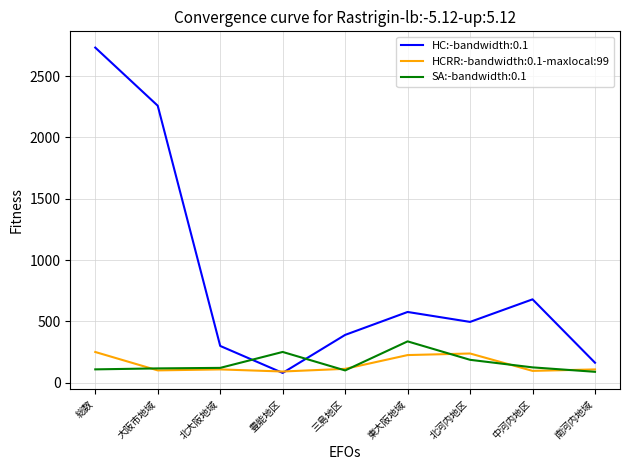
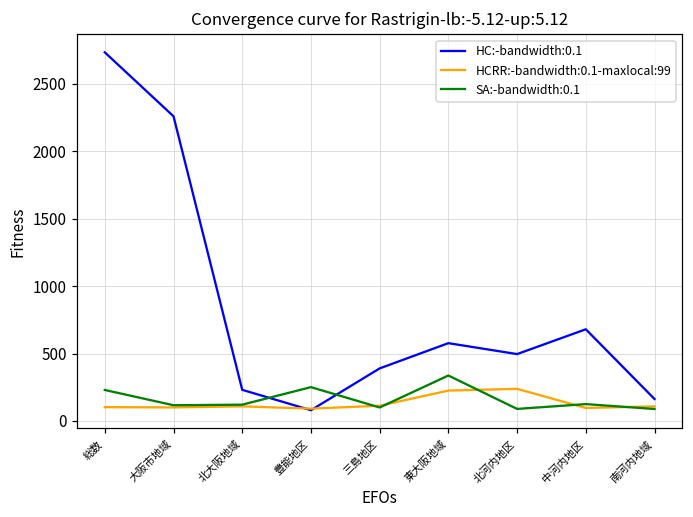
HCRR:-bandwidth:0.1-maxlocal:99, 総数: 250 -> 100
SA:-bandwidth:0.1, 総数: 110 -> 230
HC:-bandwidth:0.1, 北大阪地域: 300 -> 230
SA:-bandwidth:0.1, 北河内地区: 190 -> 90
